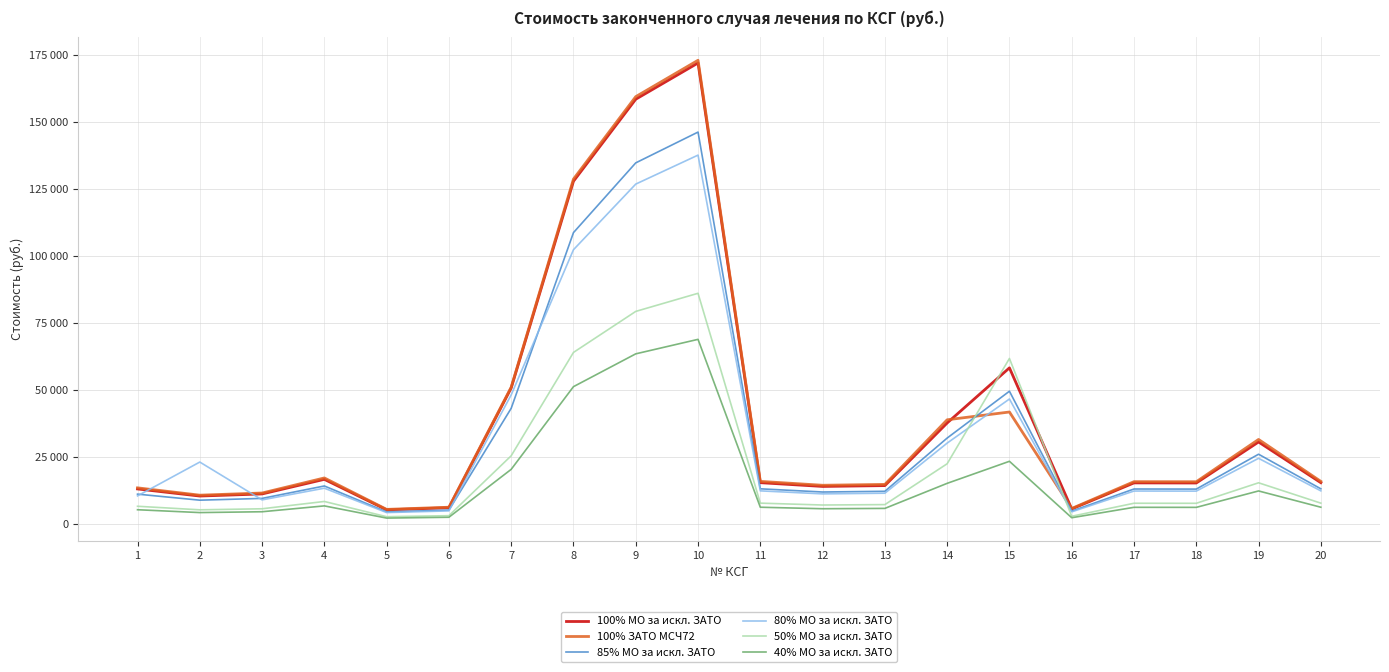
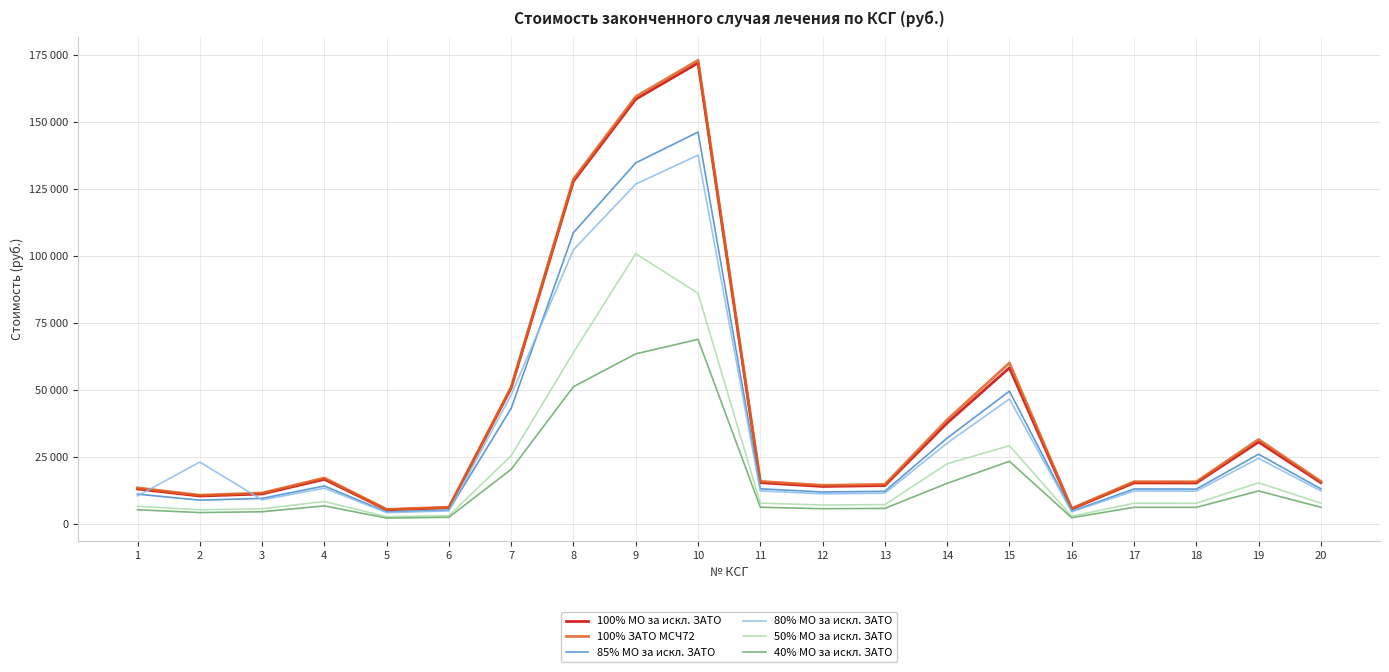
50% МО за искл. ЗАТО, 9: 79000 -> 101000
100% ЗАТО МСЧ72, 15: 42000 -> 60000
50% МО за искл. ЗАТО, 15: 62000 -> 29000
